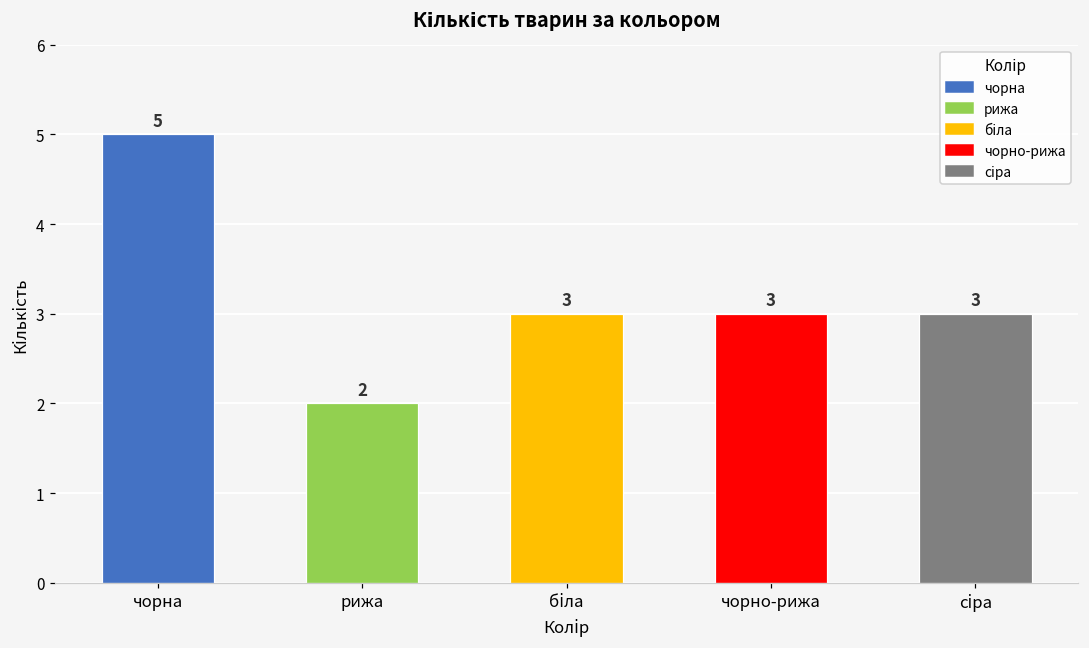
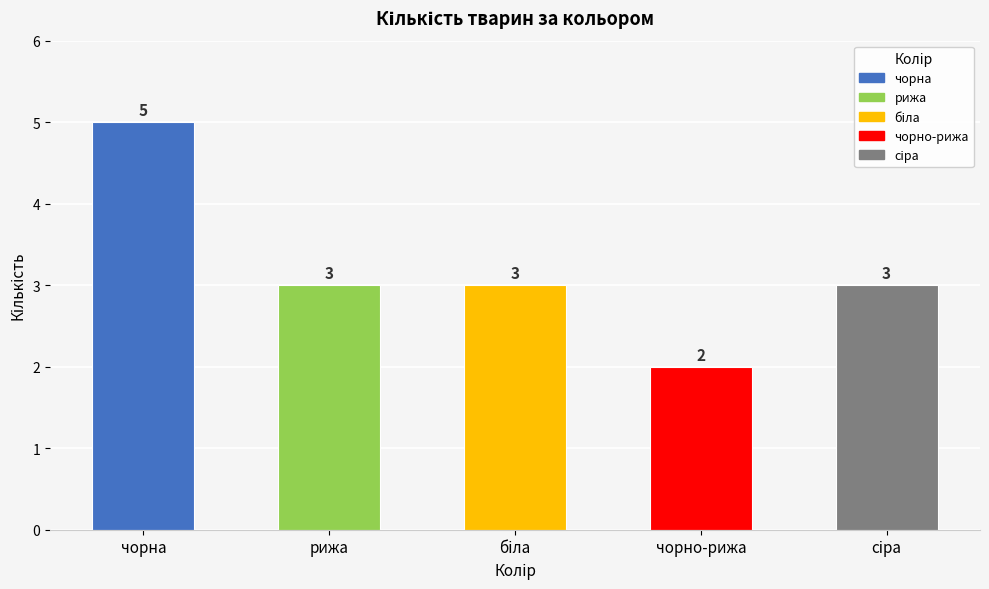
рижа: 2 -> 3
чорно-рижа: 3 -> 2
